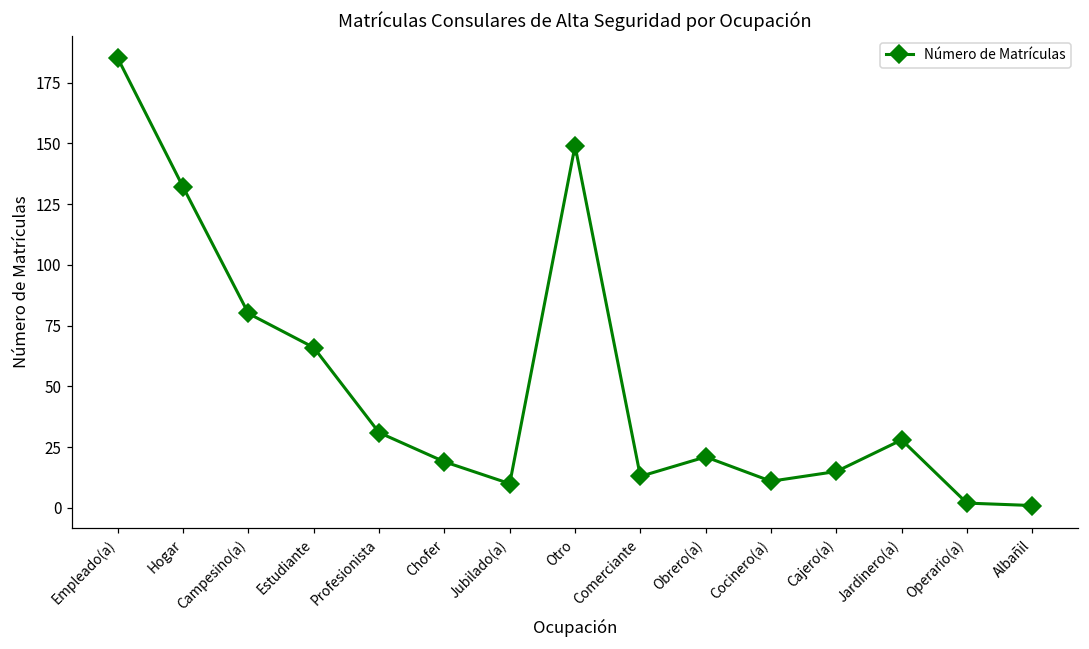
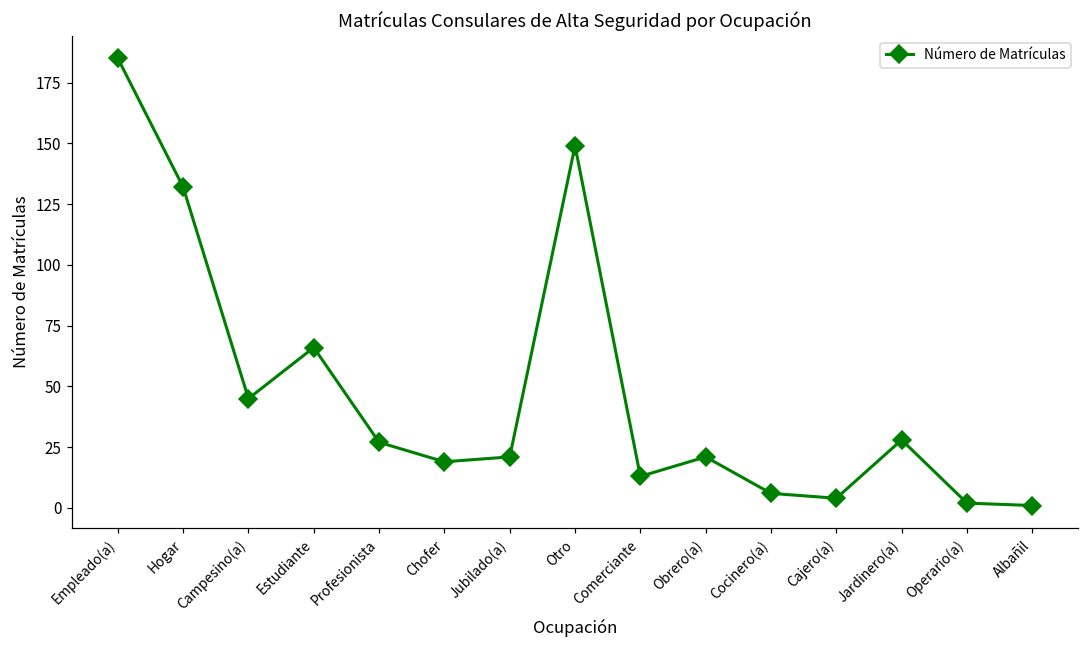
Campesino(a): 80 -> 45
Profesionista: 31 -> 27
Jubilado(a): 10 -> 21
Cocinero(a): 11 -> 6
Cajero(a): 15 -> 4
